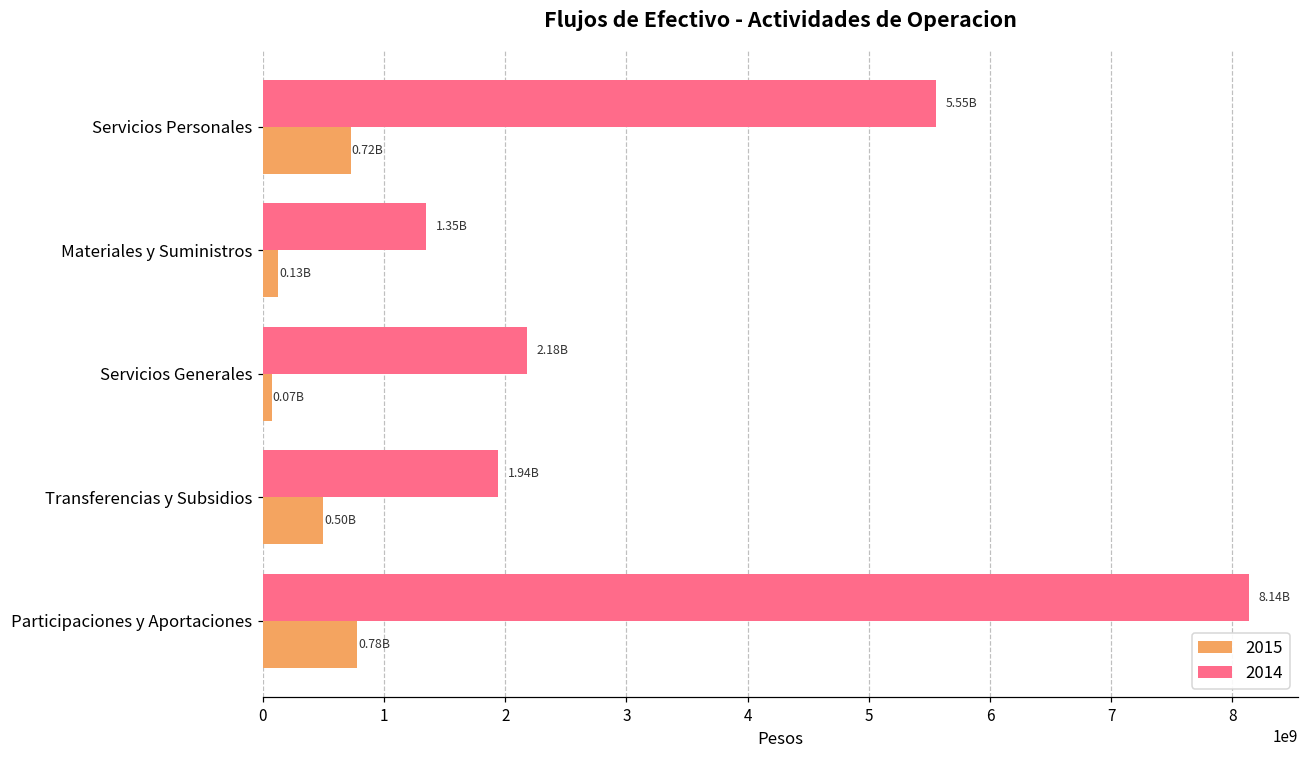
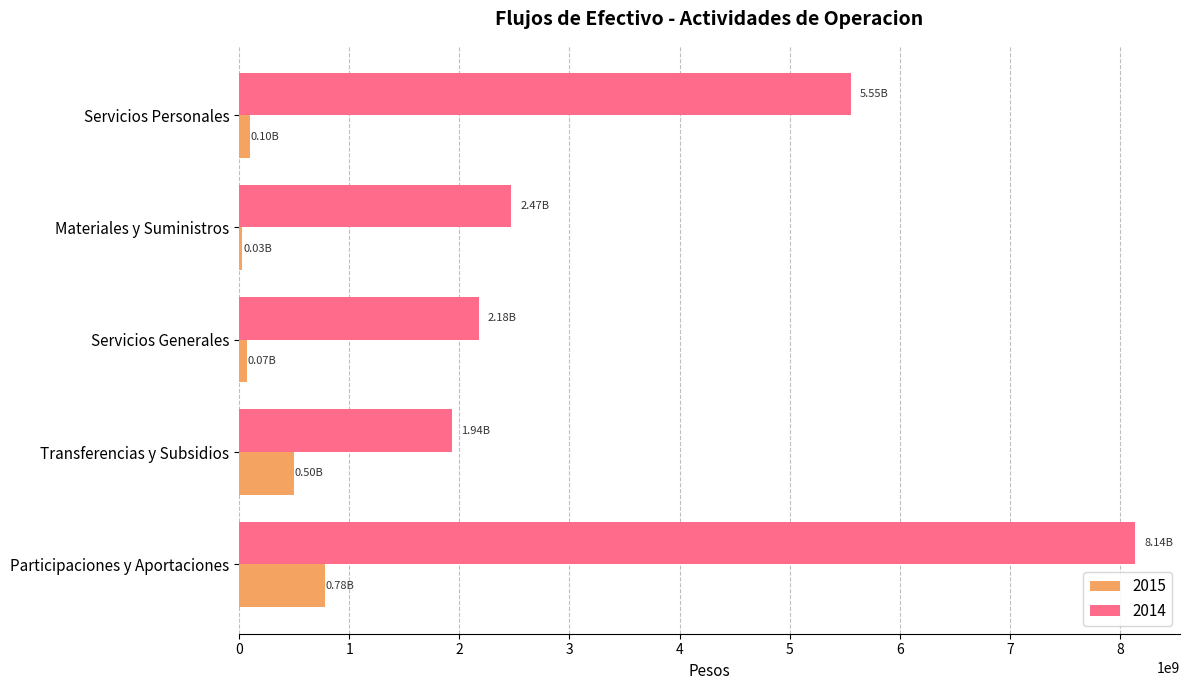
2015, Servicios Personales: 0.72B -> 0.10B
2014, Materiales y Suministros: 1.35B -> 2.47B
2015, Materiales y Suministros: 0.13B -> 0.03B
